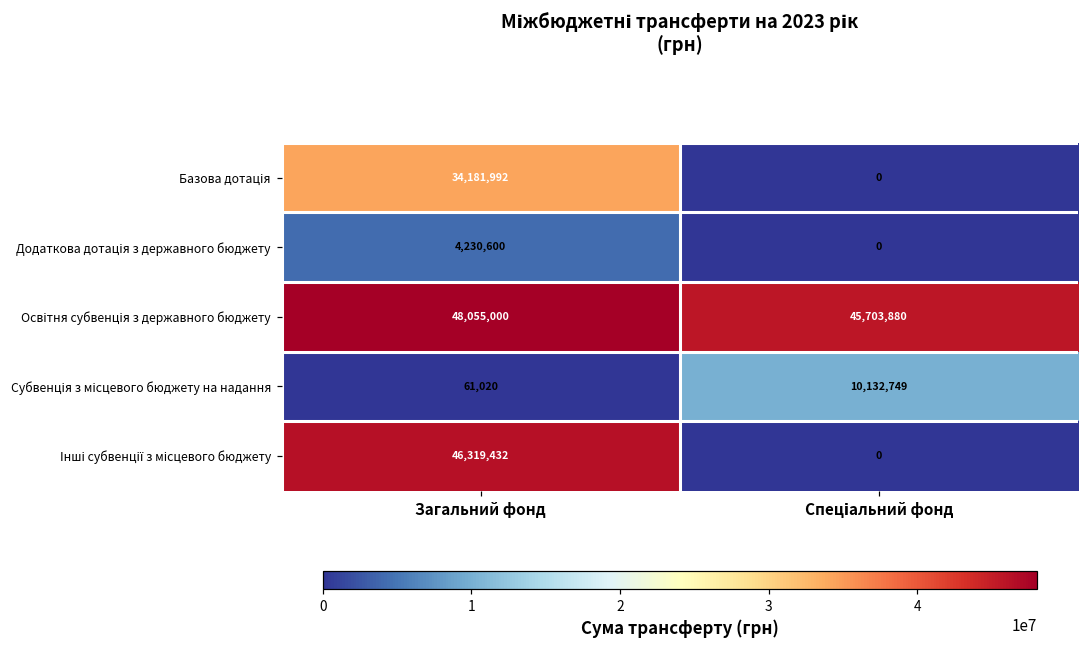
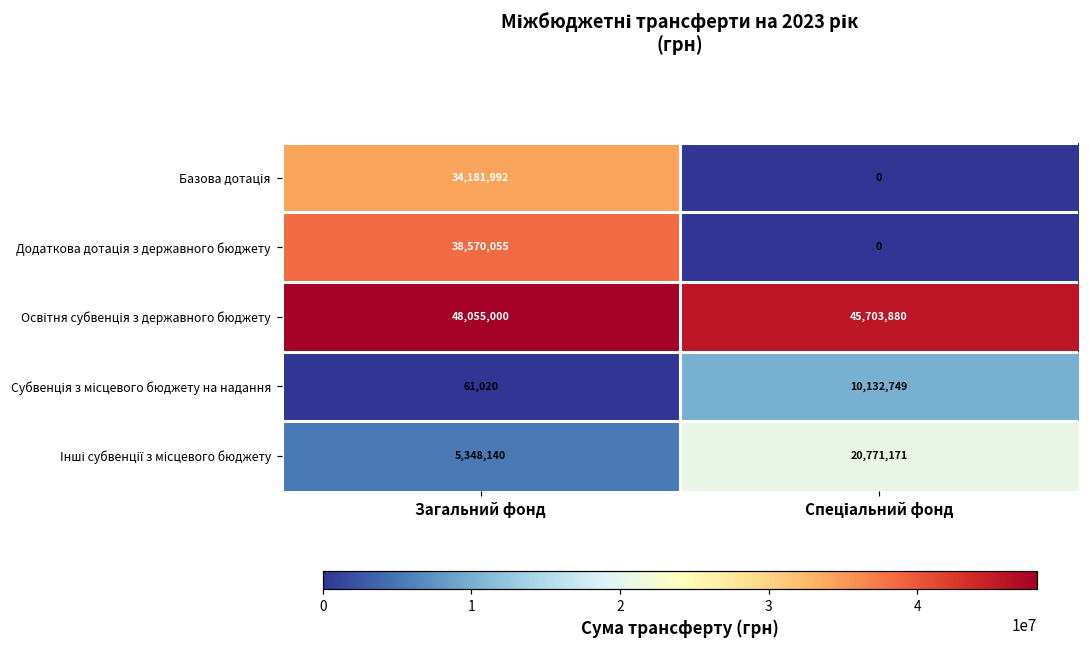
Додаткова дотація з державного бюджету, Загальний фонд: 4,230,600 -> 38,570,055
Інші субвенції з місцевого бюджету, Загальний фонд: 46,319,432 -> 5,348,140
Інші субвенції з місцевого бюджету, Спеціальний фонд: 0 -> 20,771,171
